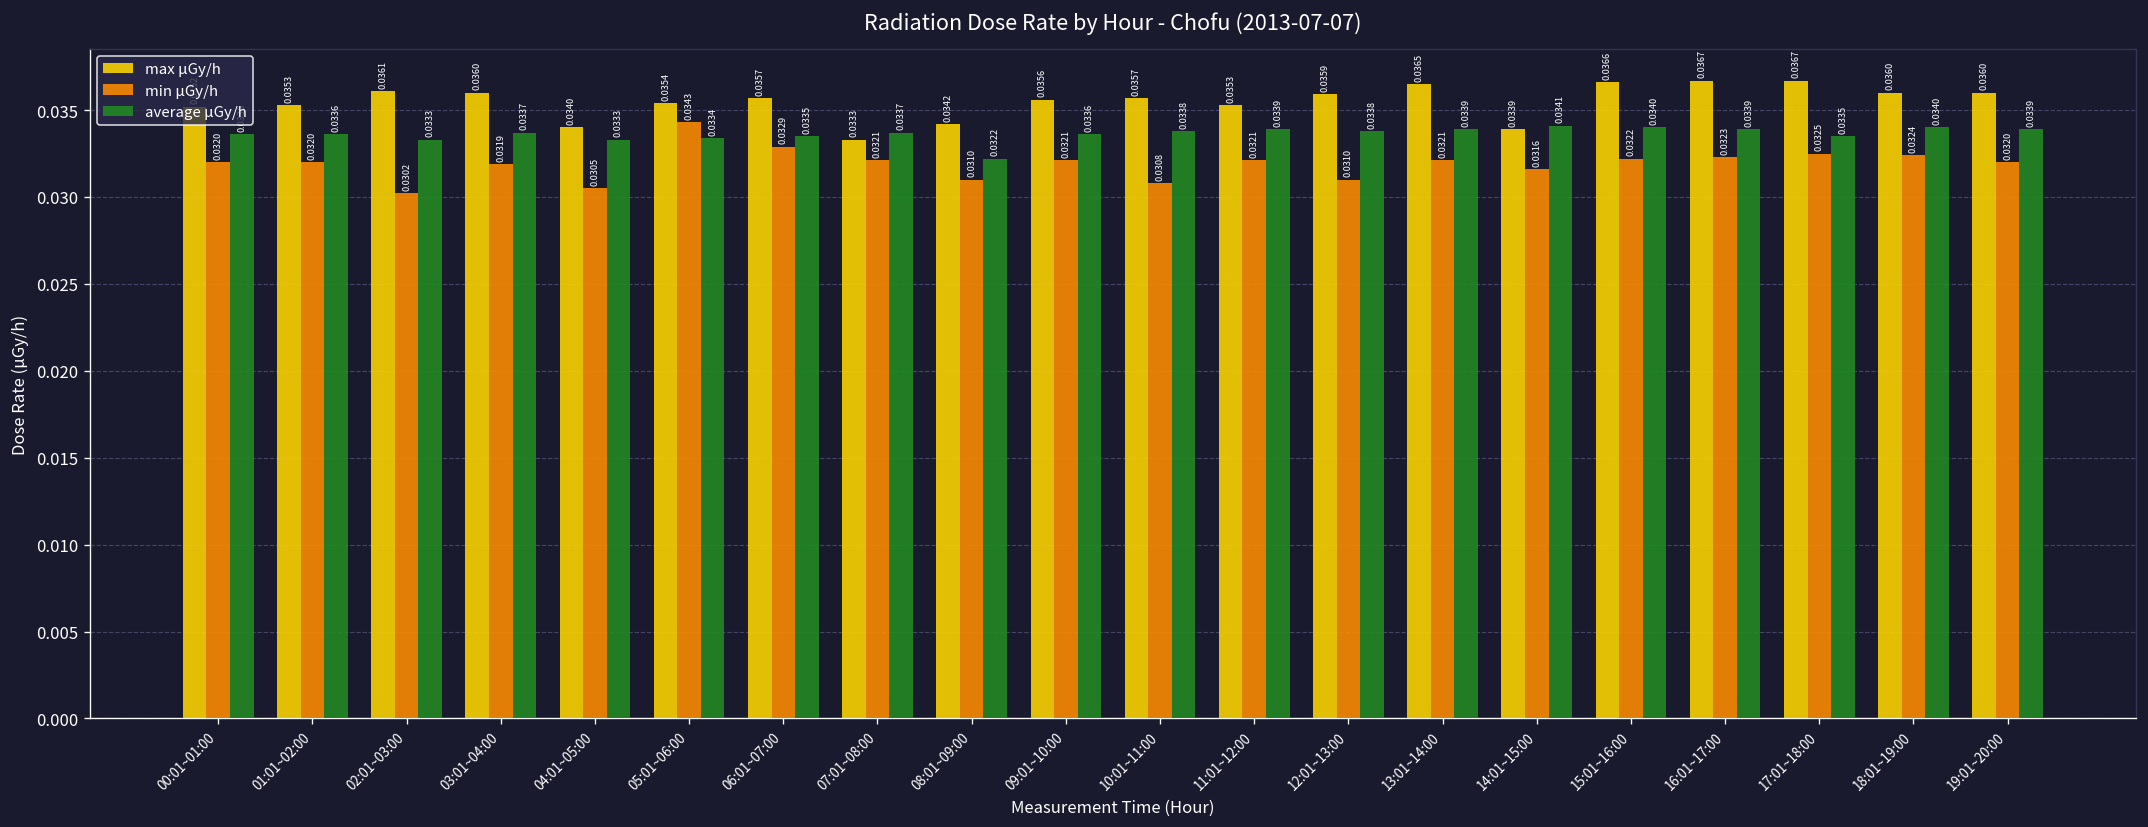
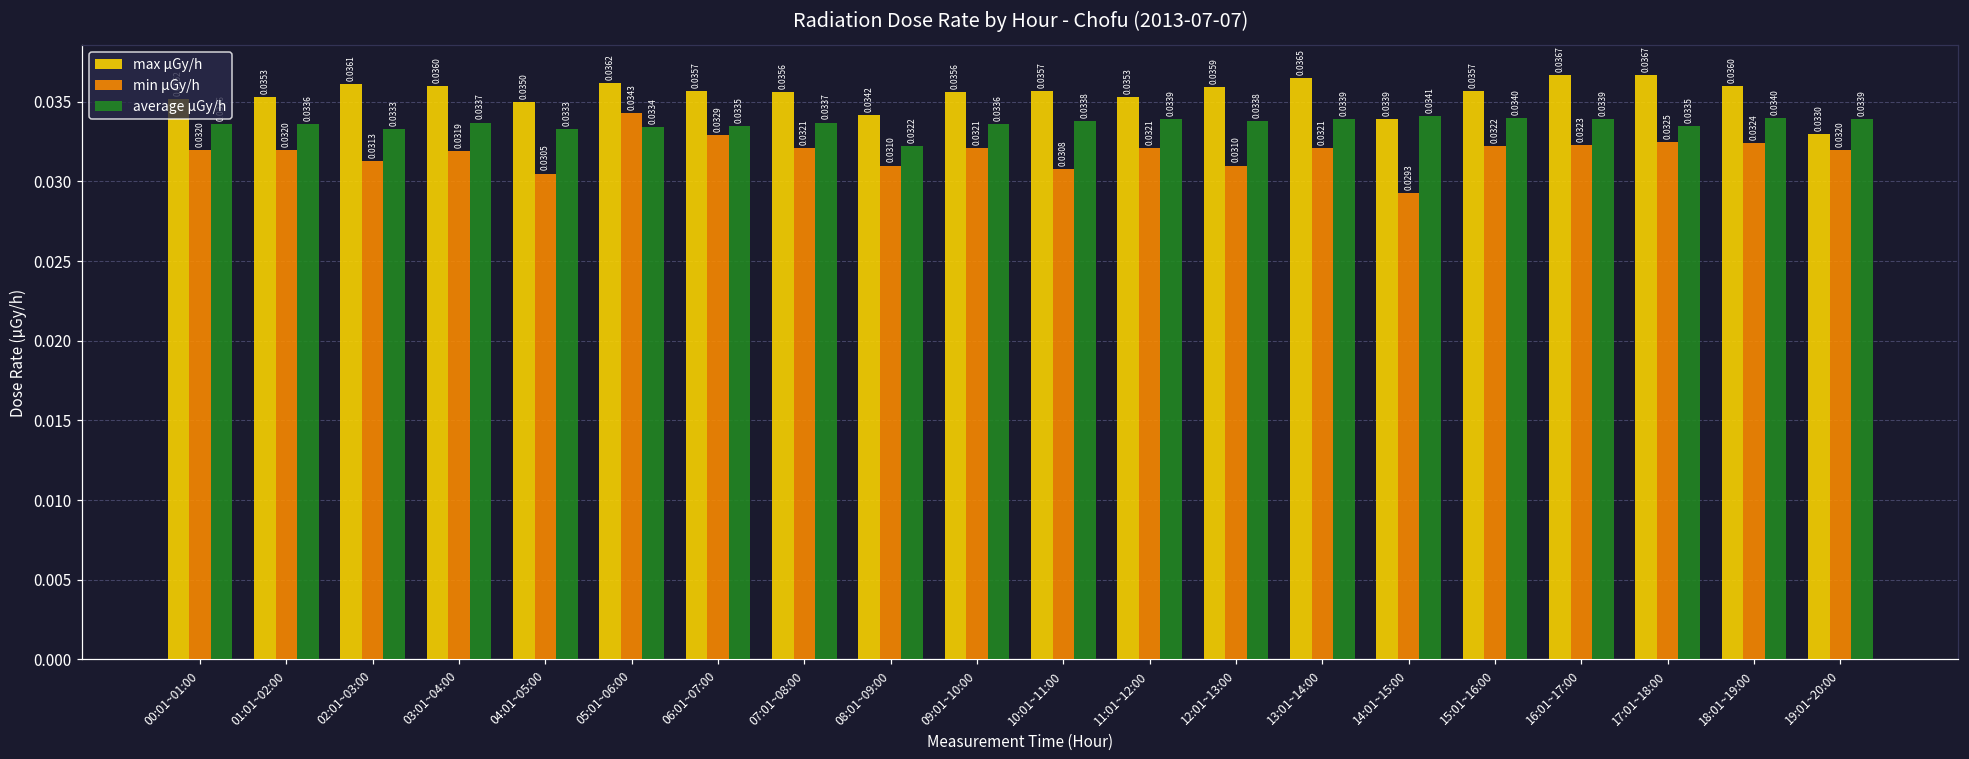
min μGy/h, 02:01~03:00: 0.0302 -> 0.0313
max μGy/h, 04:01~05:00: 0.0340 -> 0.0350
max μGy/h, 05:01~06:00: 0.0354 -> 0.0362
max μGy/h, 07:01~08:00: 0.0333 -> 0.0356
min μGy/h, 14:01~15:00: 0.0316 -> 0.0293
max μGy/h, 15:01~16:00: 0.0366 -> 0.0357
max μGy/h, 19:01~20:00: 0.0360 -> 0.0330
